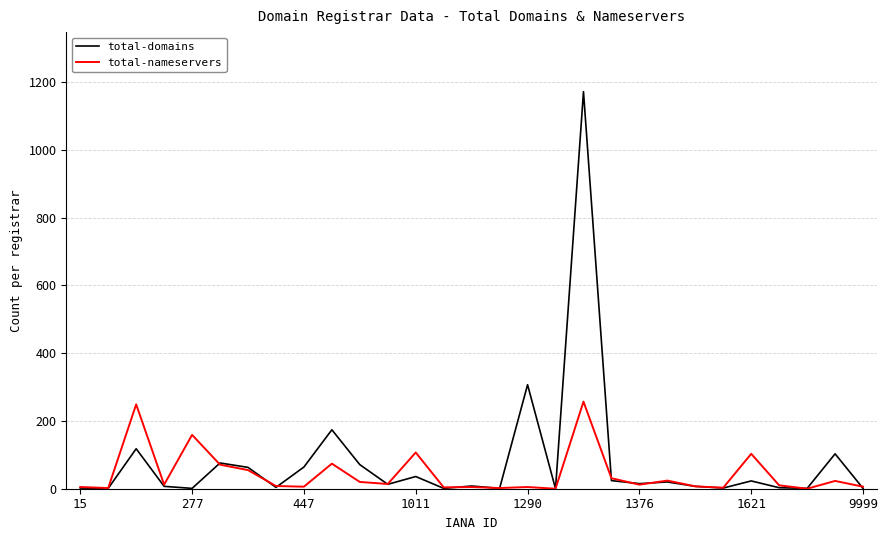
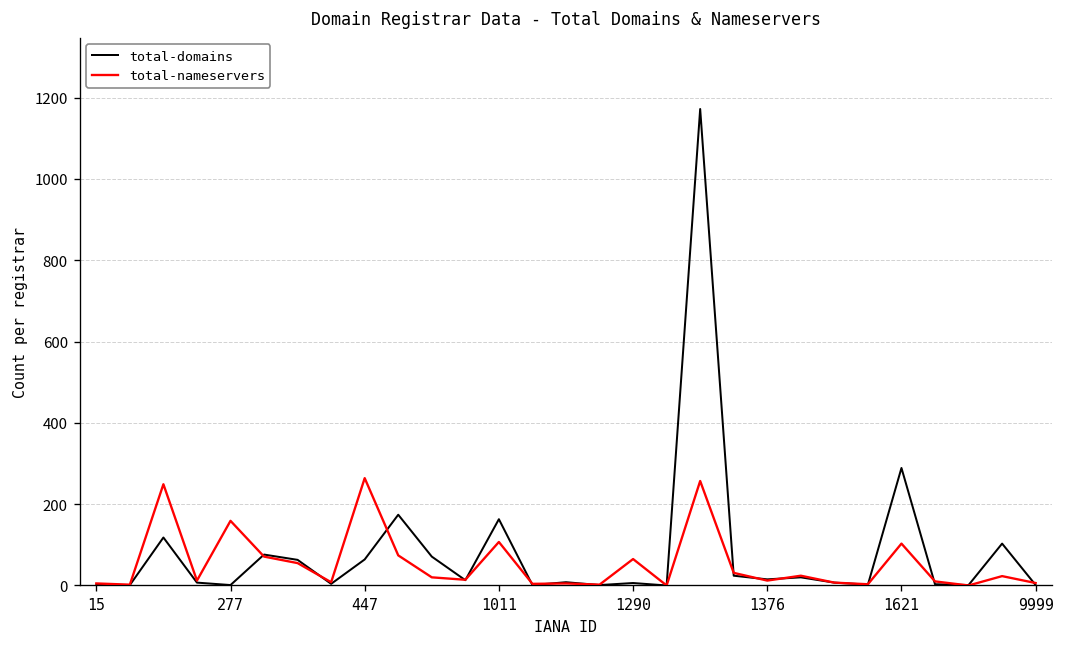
total-nameservers, 447: 10 -> 260
total-domains, 1011: 40 -> 160
total-domains, 1290: 310 -> 10
total-nameservers, 1290: 10 -> 70
total-domains, 1621: 20 -> 290
